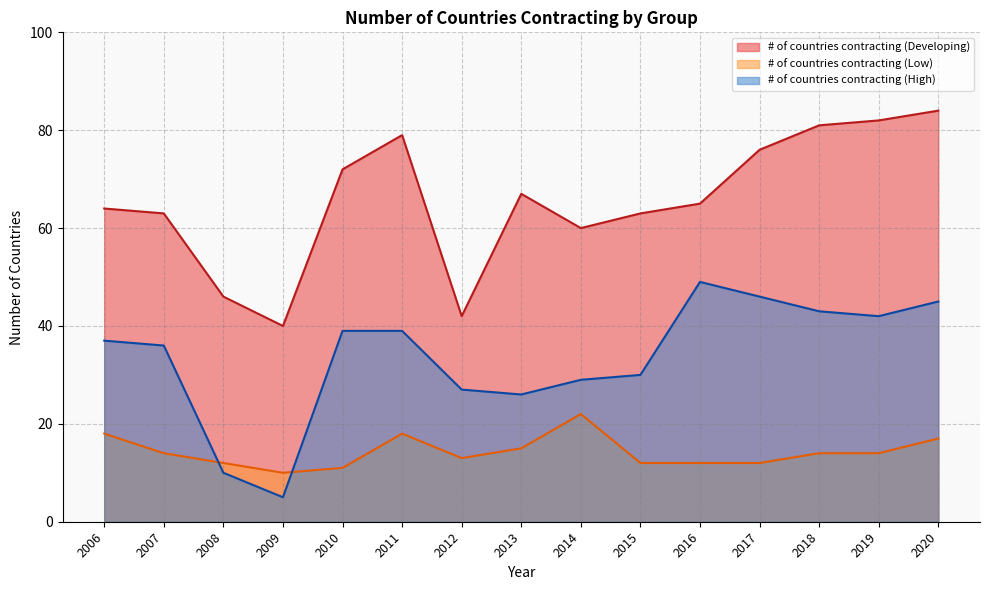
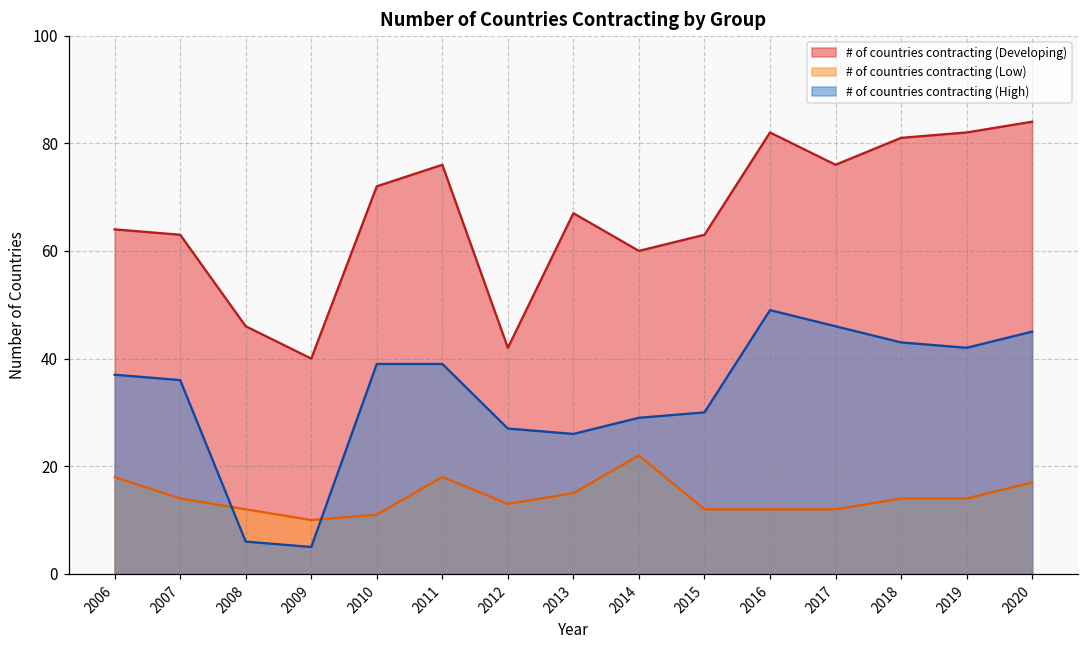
# of countries contracting (High), 2008: 10 -> 6
# of countries contracting (Developing), 2011: 79 -> 76
# of countries contracting (Developing), 2016: 65 -> 82
